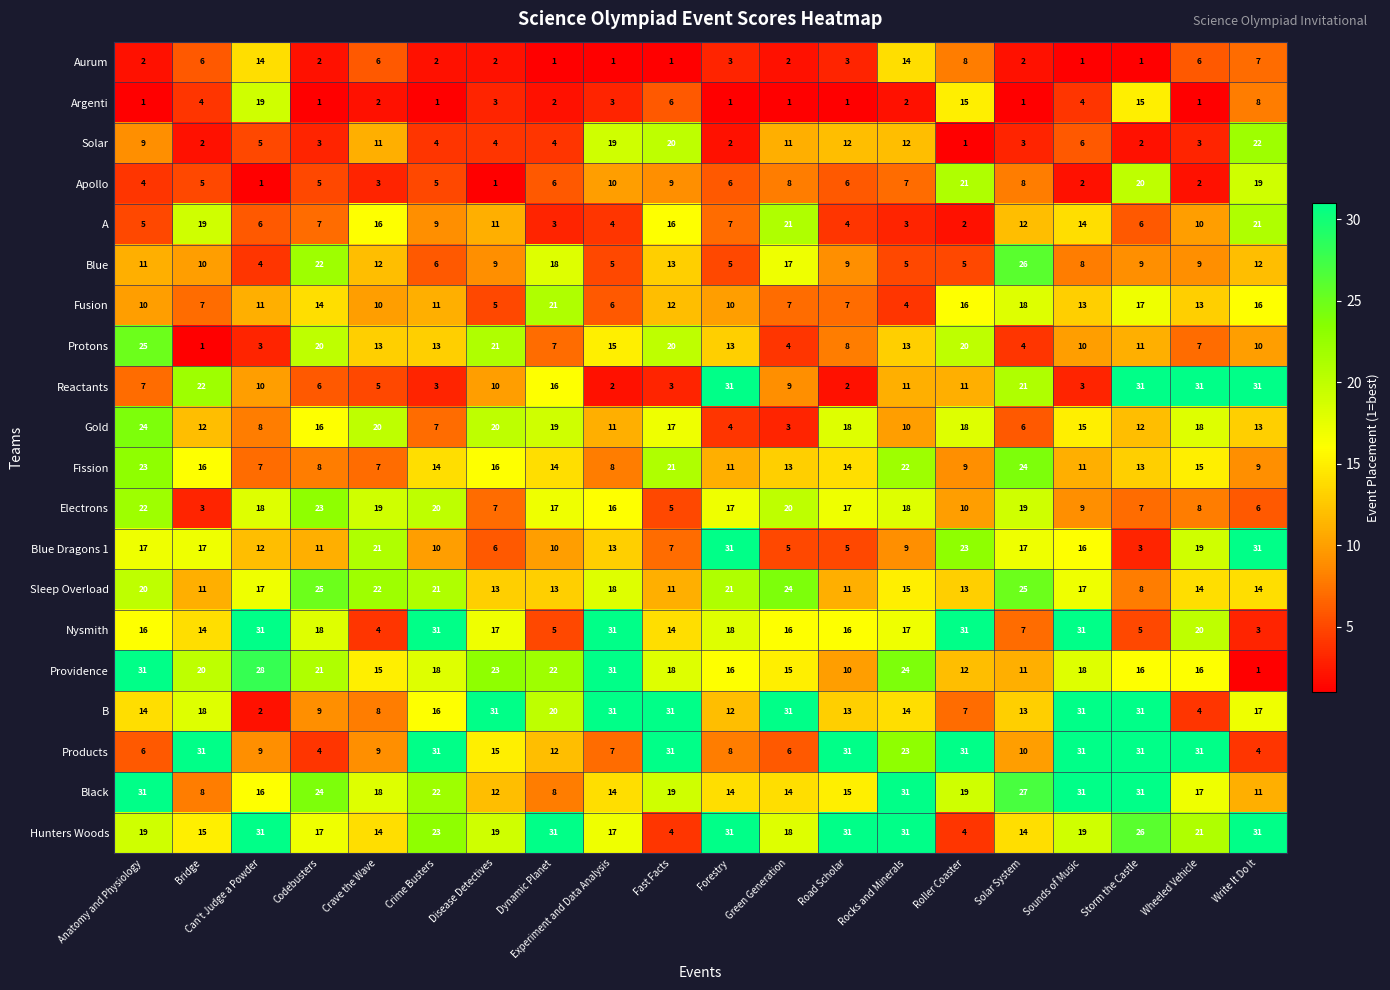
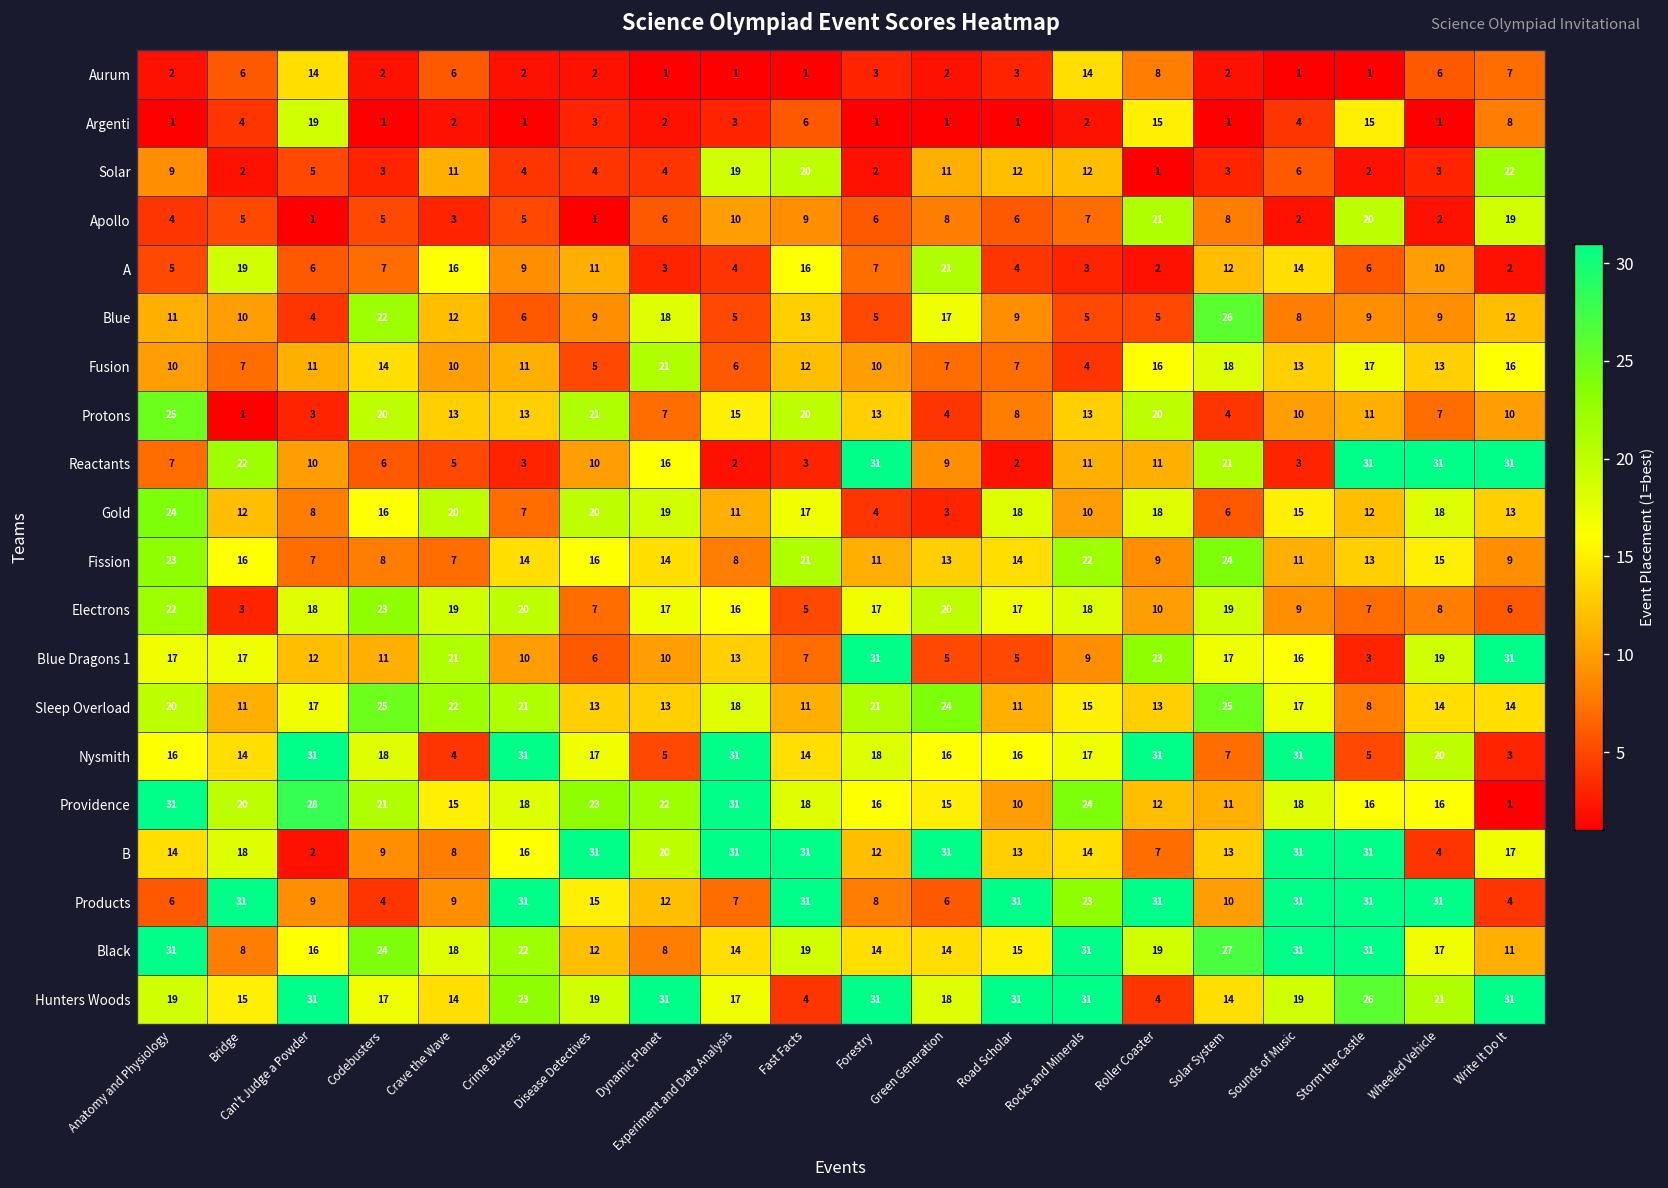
A, Write It Do It: 21 -> 2
